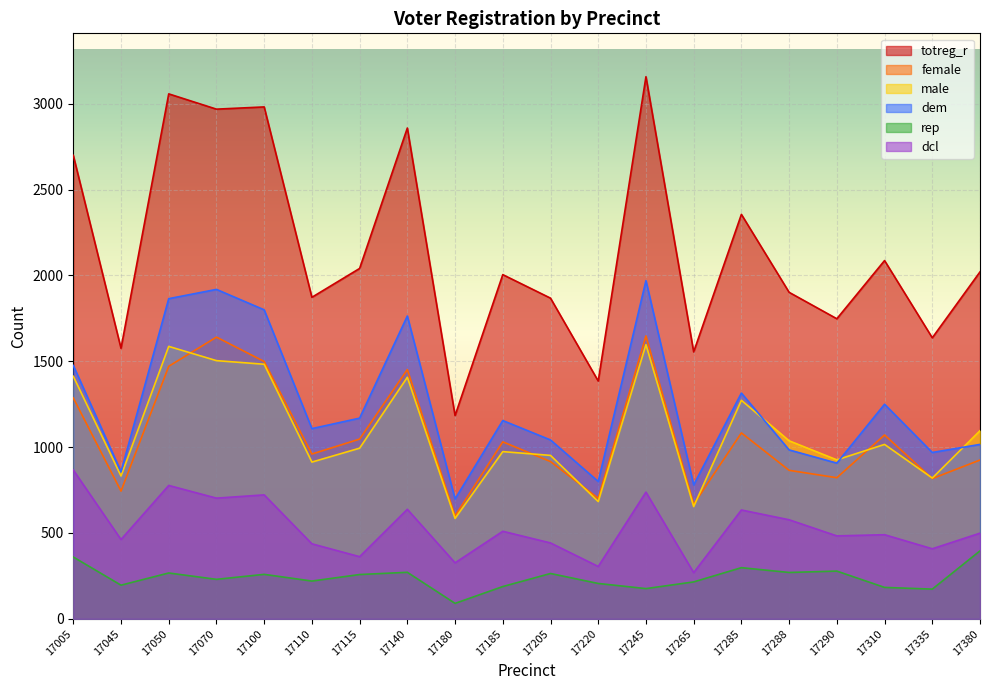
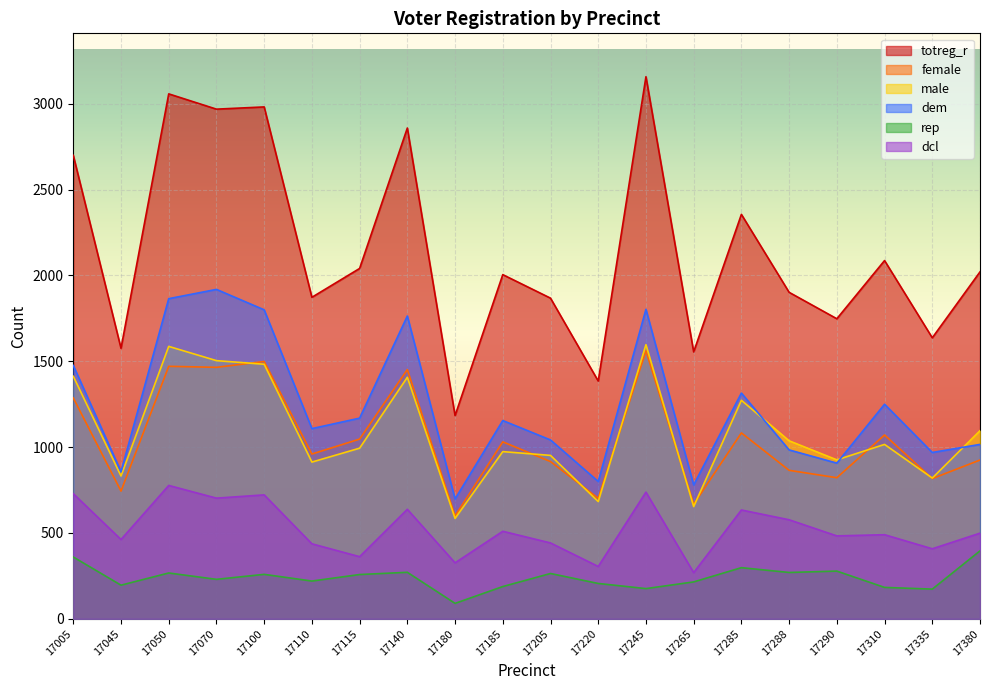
dcl, 17005: 870 -> 730
female, 17070: 1640 -> 1470
female, 17245: 1650 -> 1560
dem, 17245: 1970 -> 1800
